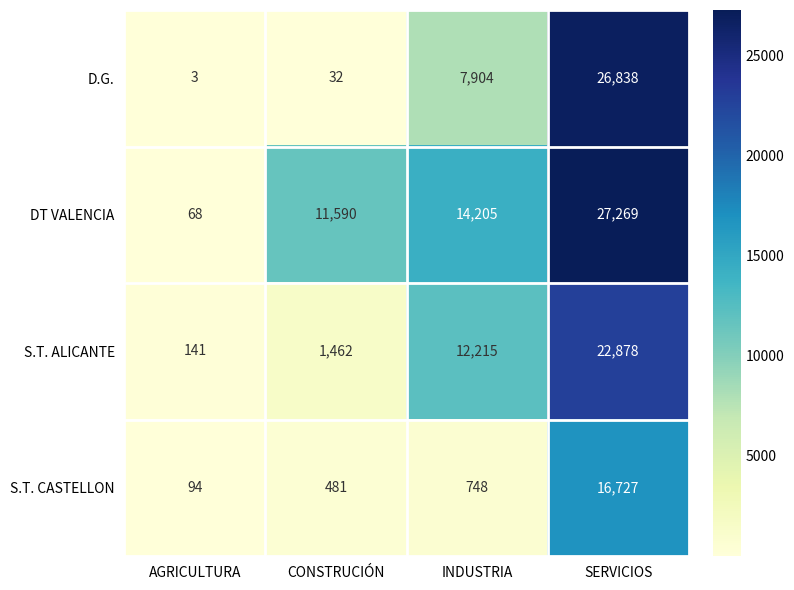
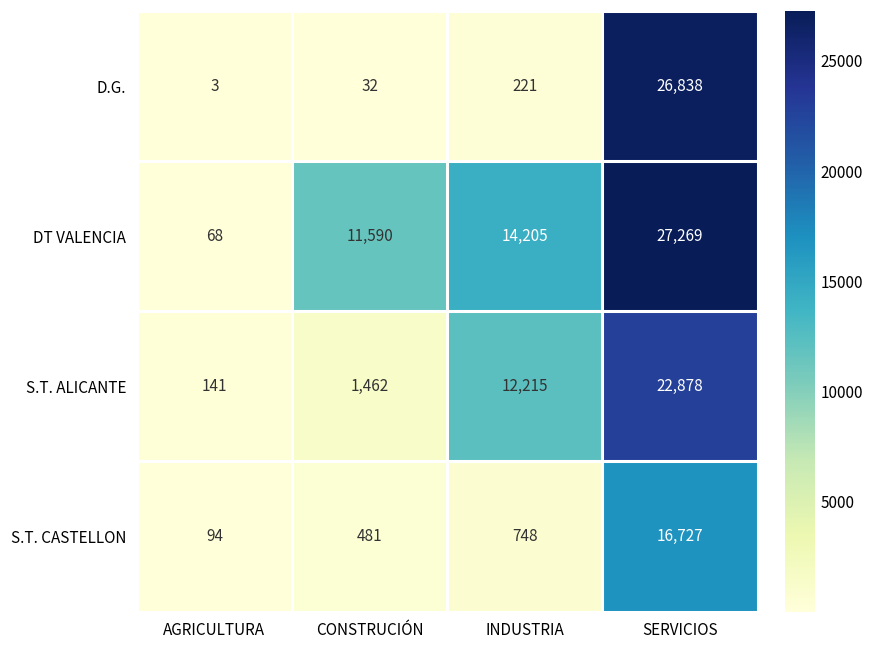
D.G., INDUSTRIA: 7,904 -> 221
